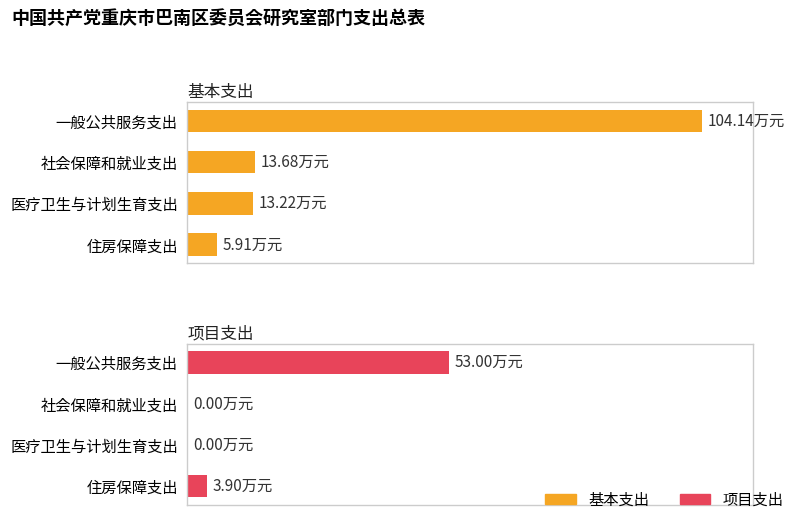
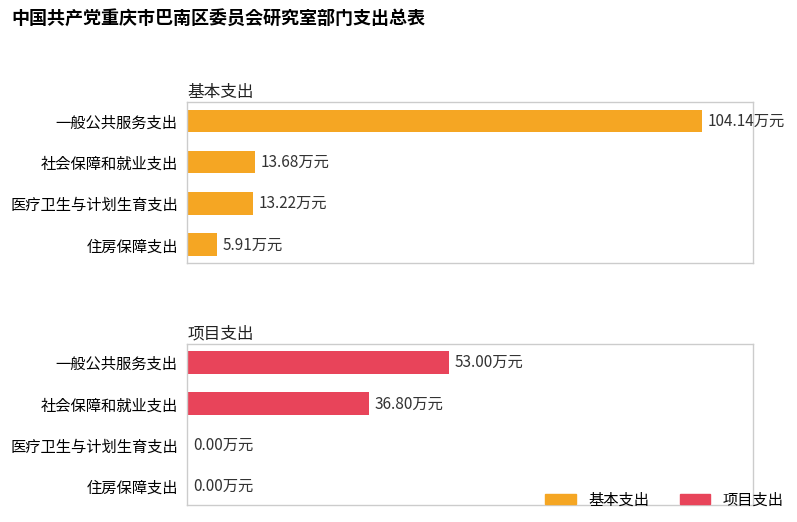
项目支出, 社会保障和就业支出: 0.00 -> 36.80
项目支出, 住房保障支出: 3.90 -> 0.00
